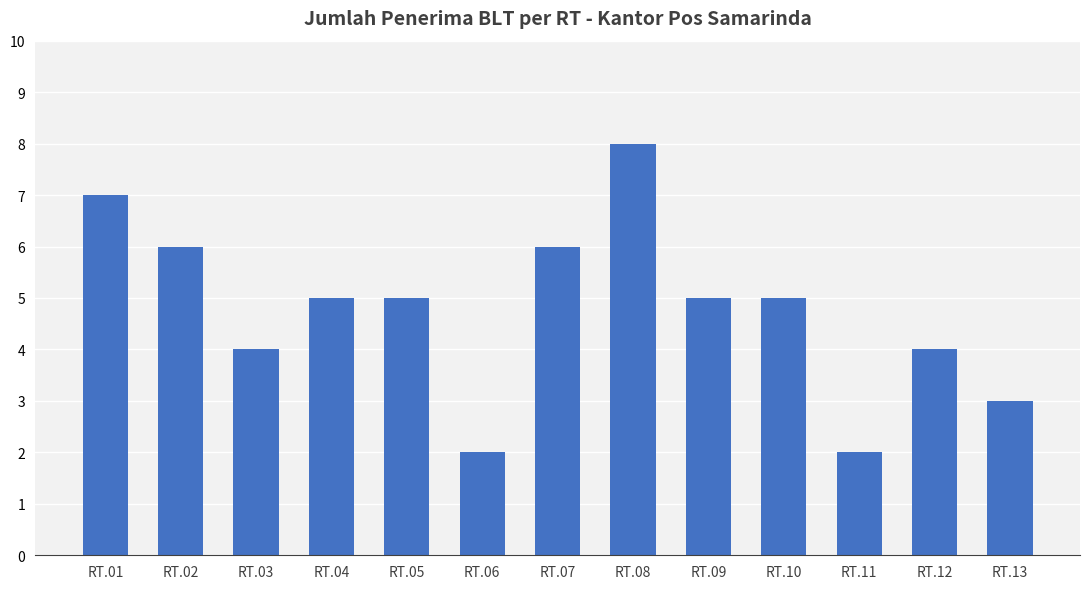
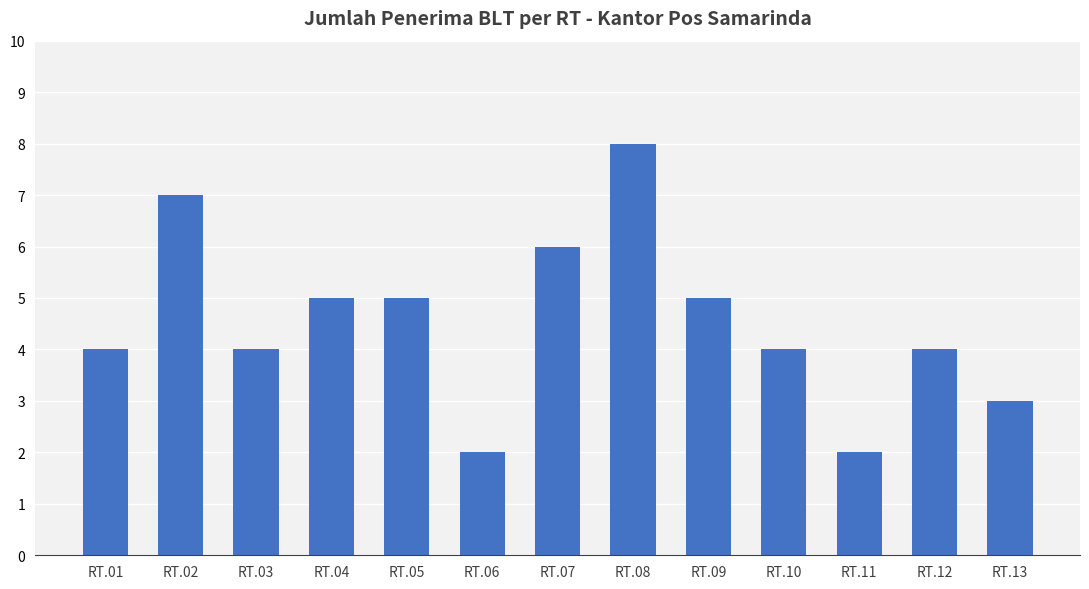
RT.01: 7 -> 4
RT.02: 6 -> 7
RT.10: 5 -> 4
